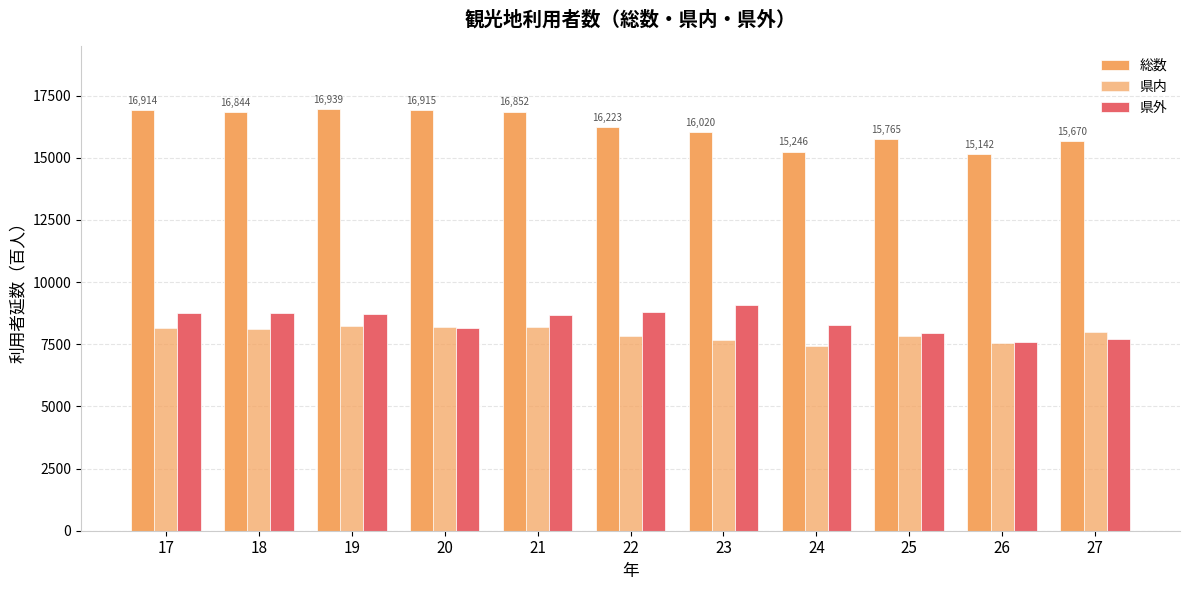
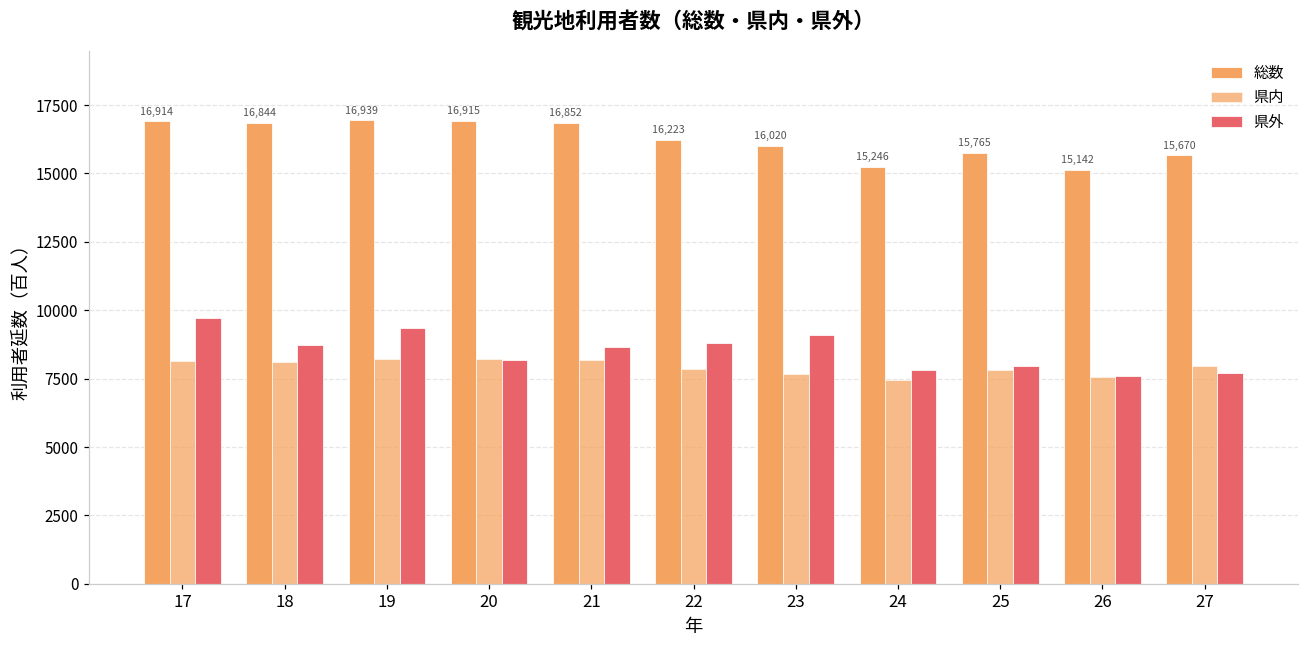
県外, 17: 8800 -> 9700
県外, 19: 8700 -> 9400
県外, 24: 8300 -> 7800
